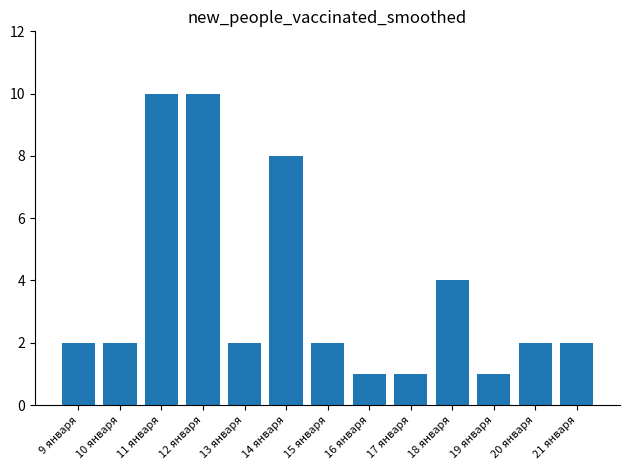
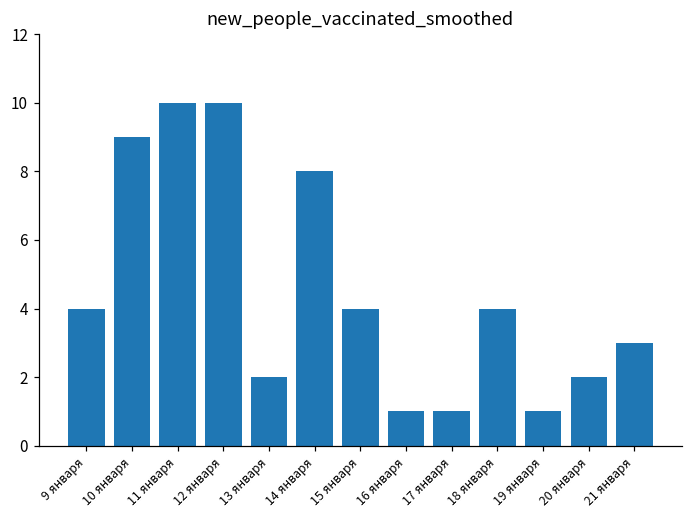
9 января: 2 -> 4
10 января: 2 -> 9
15 января: 2 -> 4
21 января: 2 -> 3
